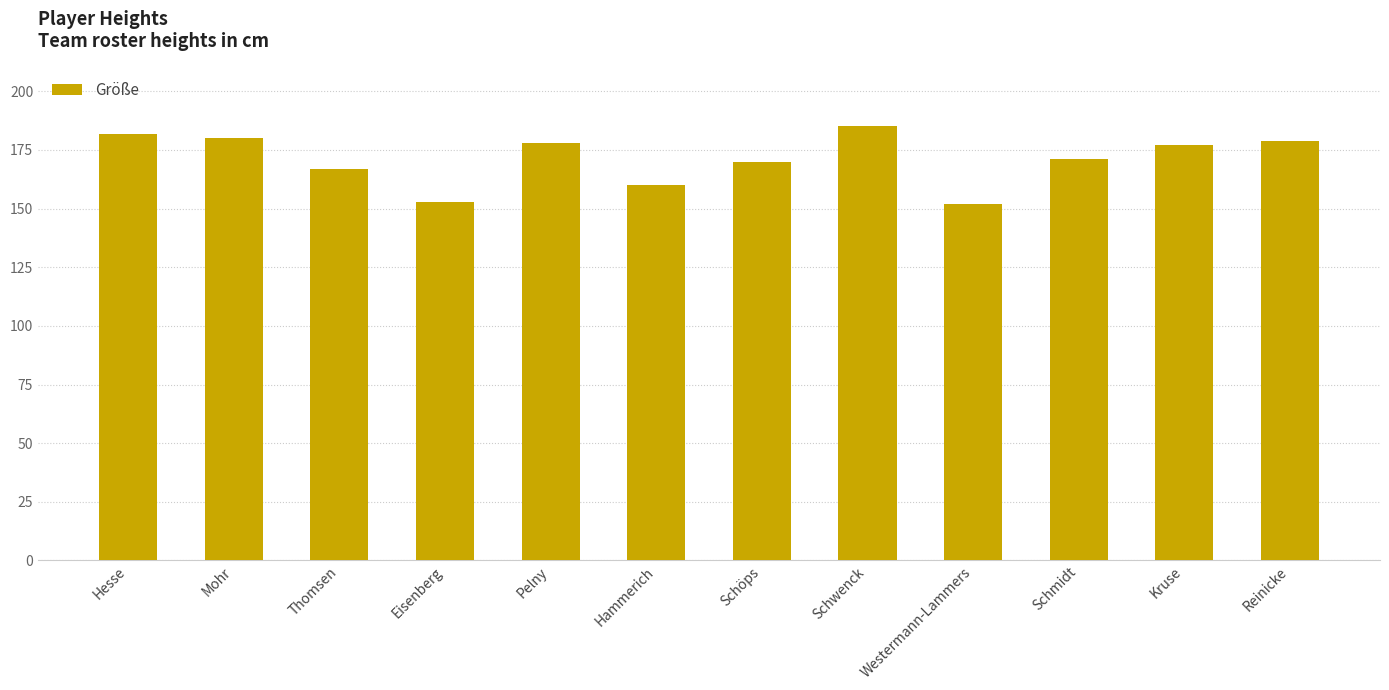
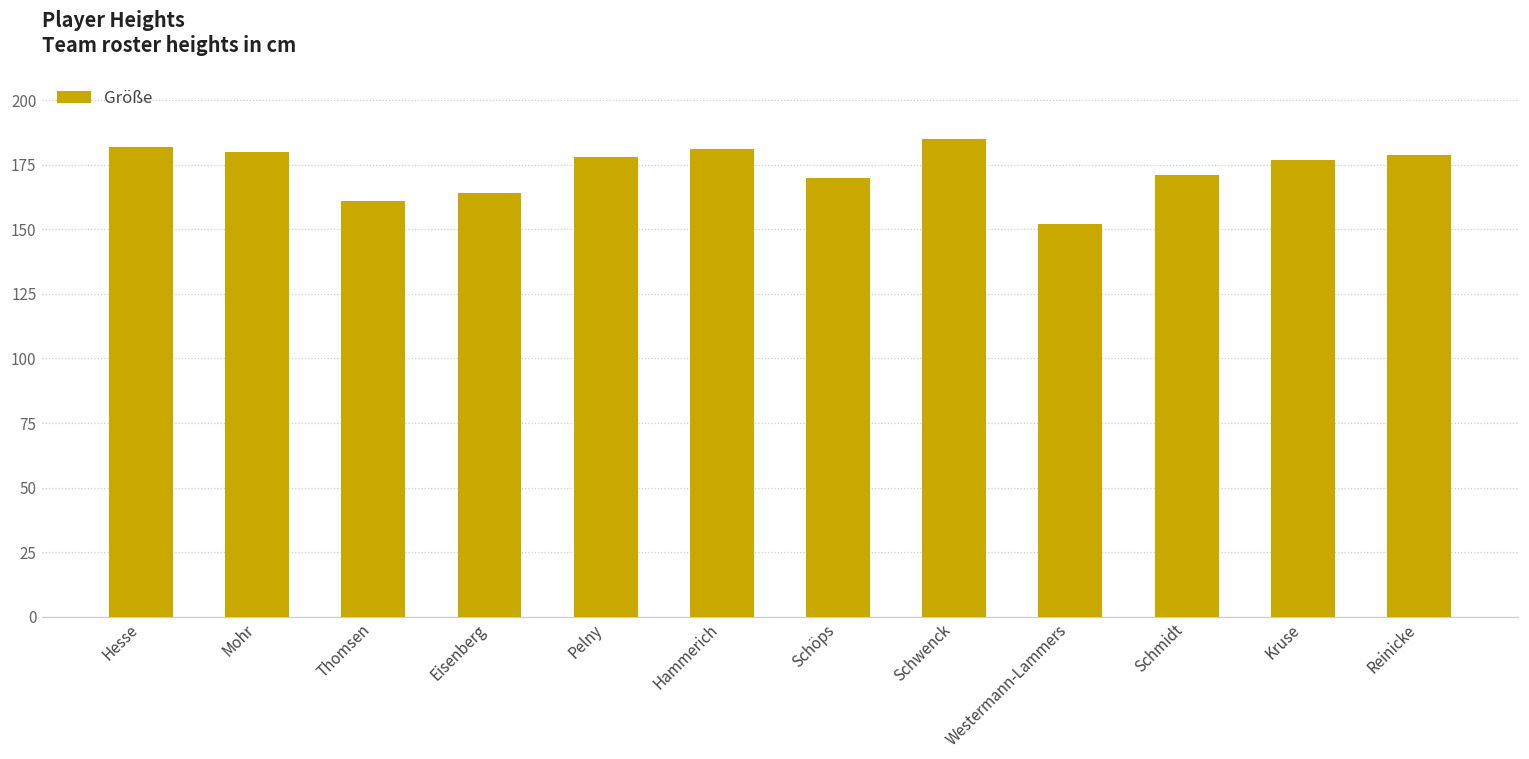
Thomsen: 167 -> 161
Eisenberg: 153 -> 164
Hammerich: 160 -> 181
